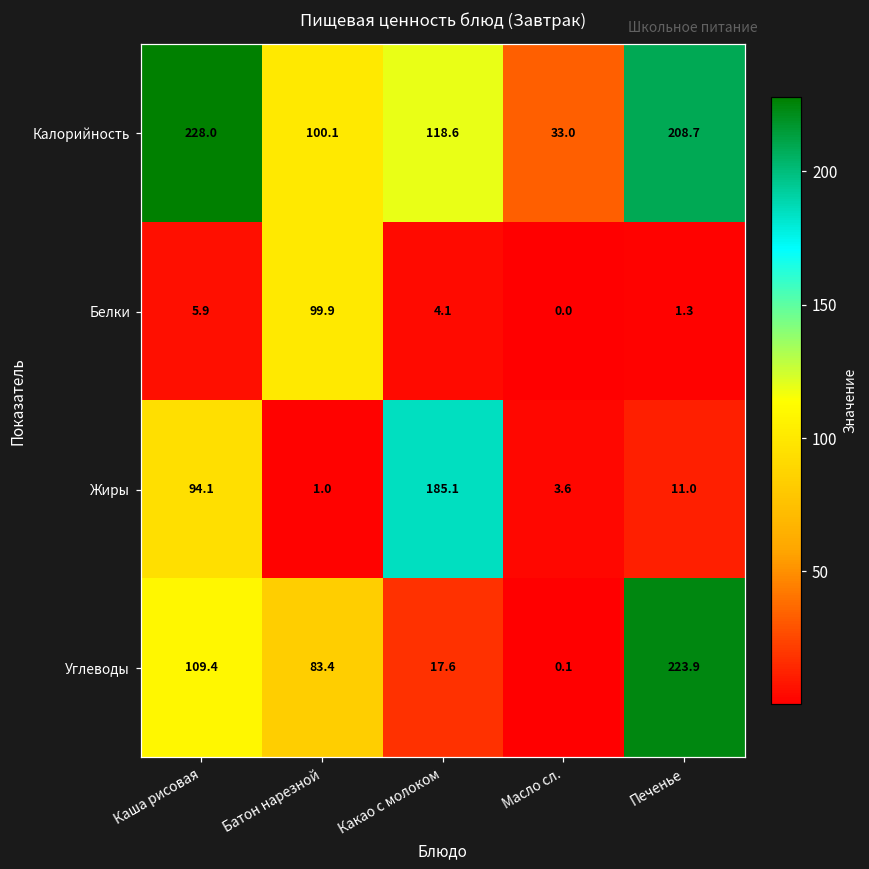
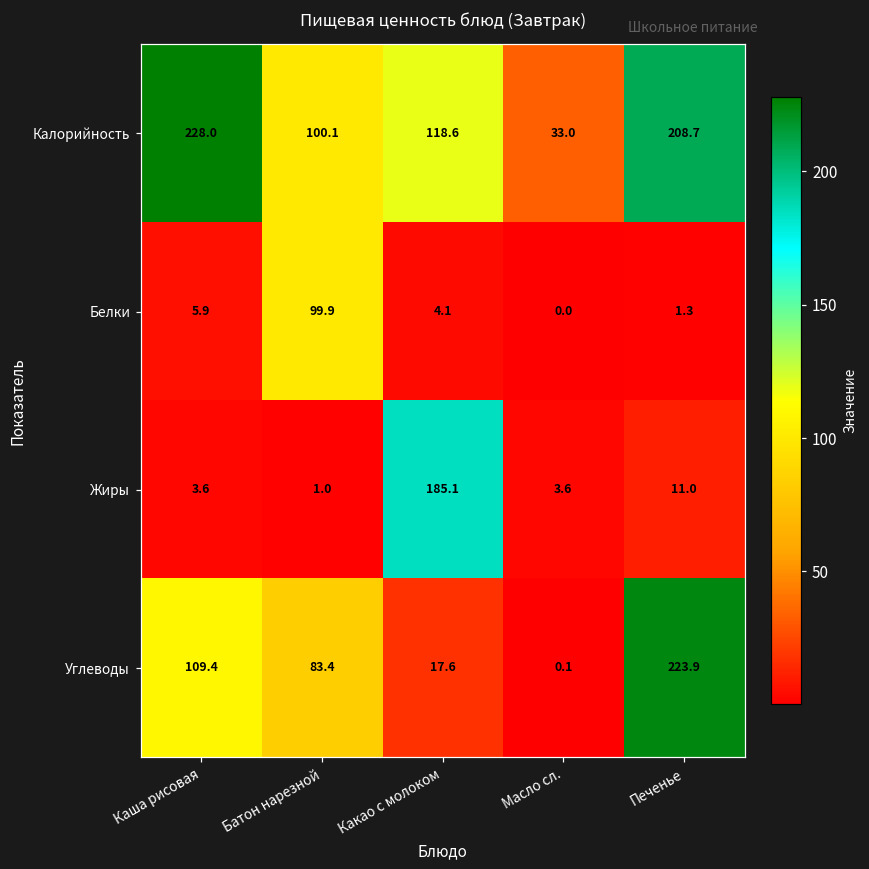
Жиры, Каша рисовая: 94.1 -> 3.6
